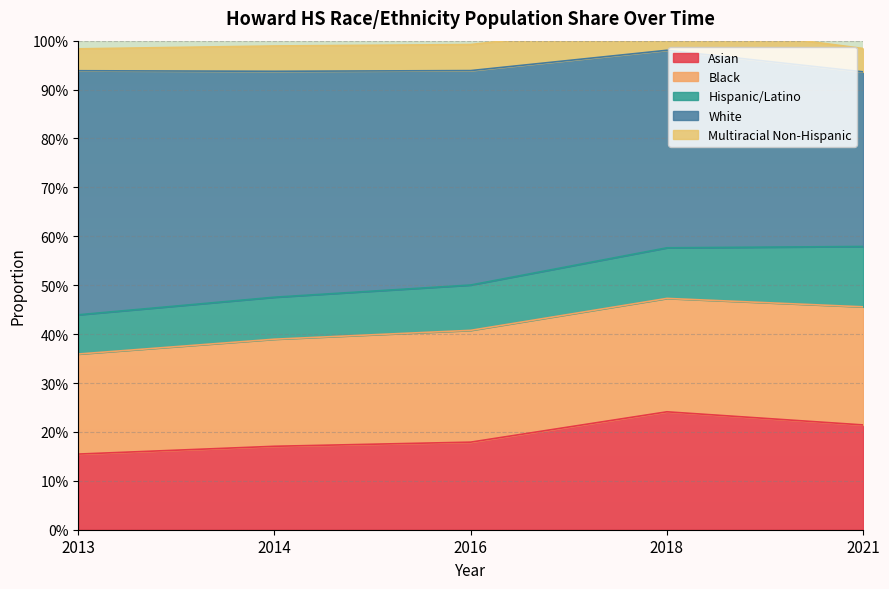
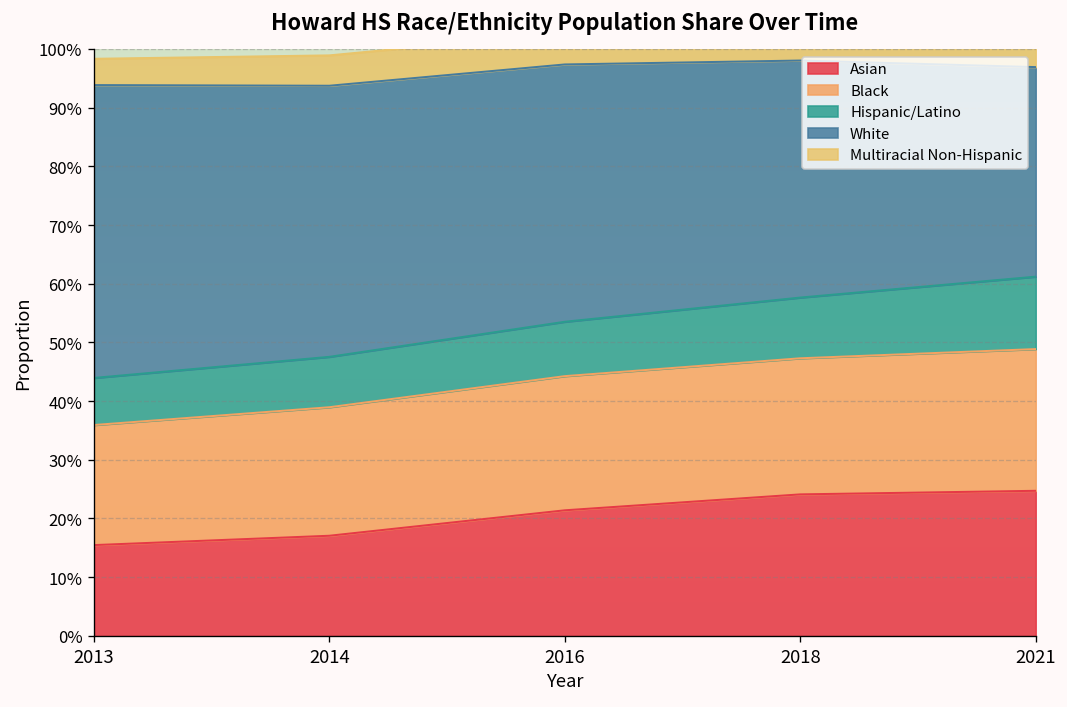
Asian, 2016: 18% -> 21%
Asian, 2021: 21% -> 25%
